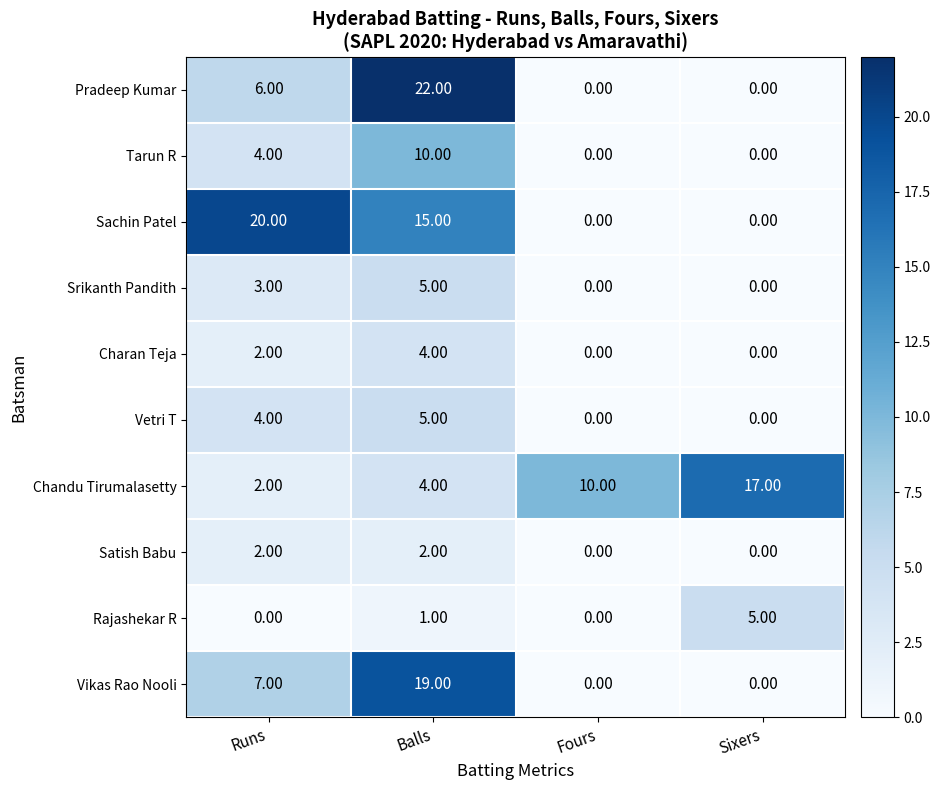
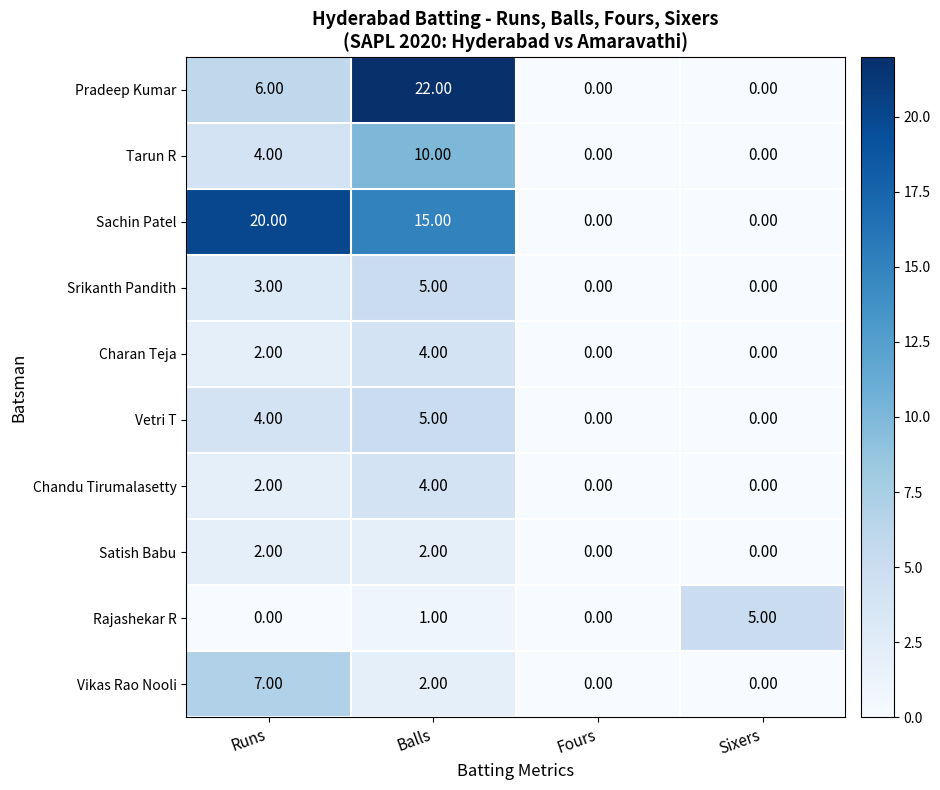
Chandu Tirumalasetty, Fours: 10.00 -> 0.00
Chandu Tirumalasetty, Sixers: 17.00 -> 0.00
Vikas Rao Nooli, Balls: 19.00 -> 2.00
